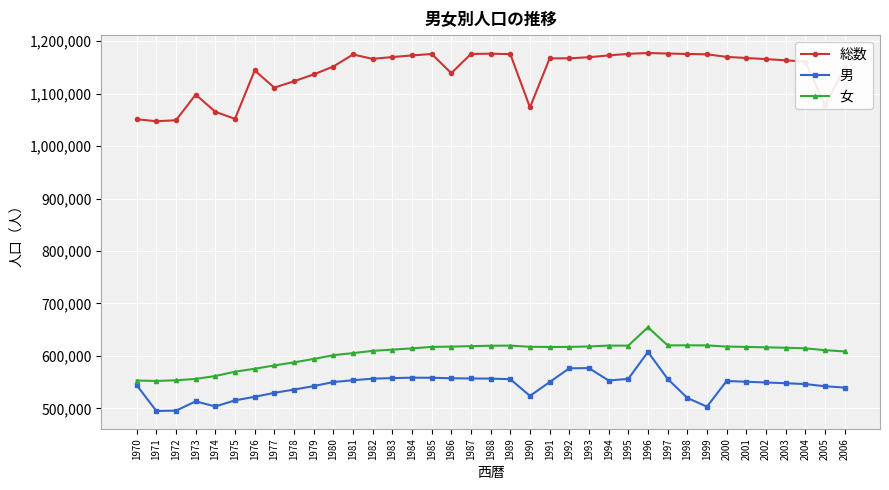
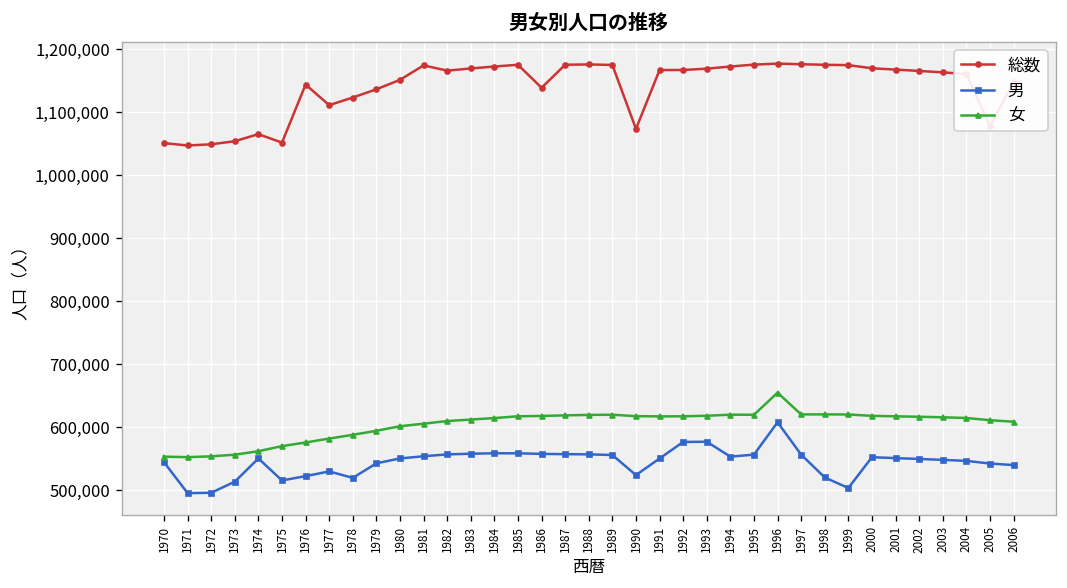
総数, 1973: 1,100,000 -> 1,050,000
男, 1974: 500,000 -> 550,000
男, 1978: 540,000 -> 520,000
